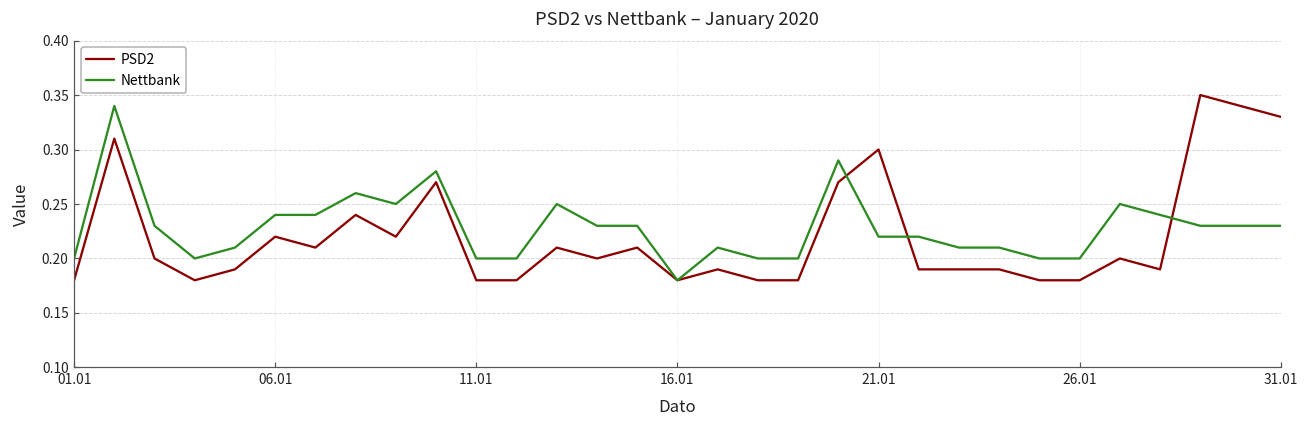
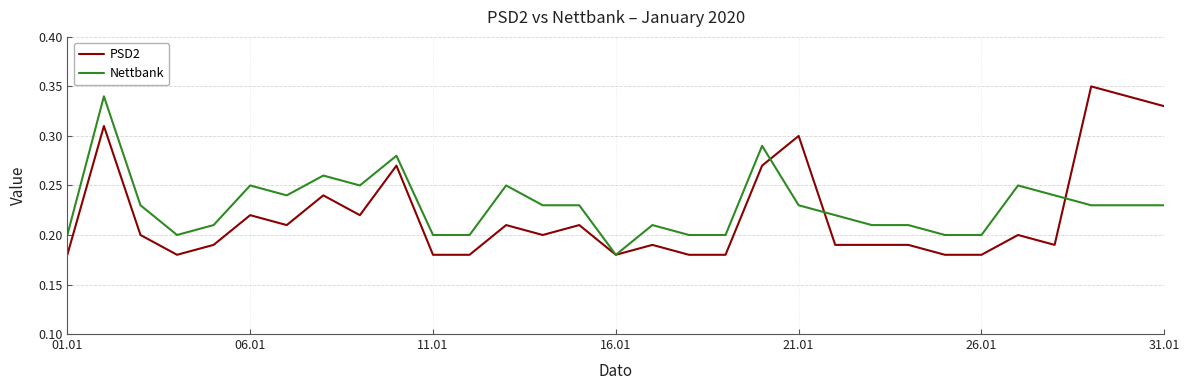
Nettbank, 06.01: 0.24 -> 0.25
Nettbank, 21.01: 0.22 -> 0.23
